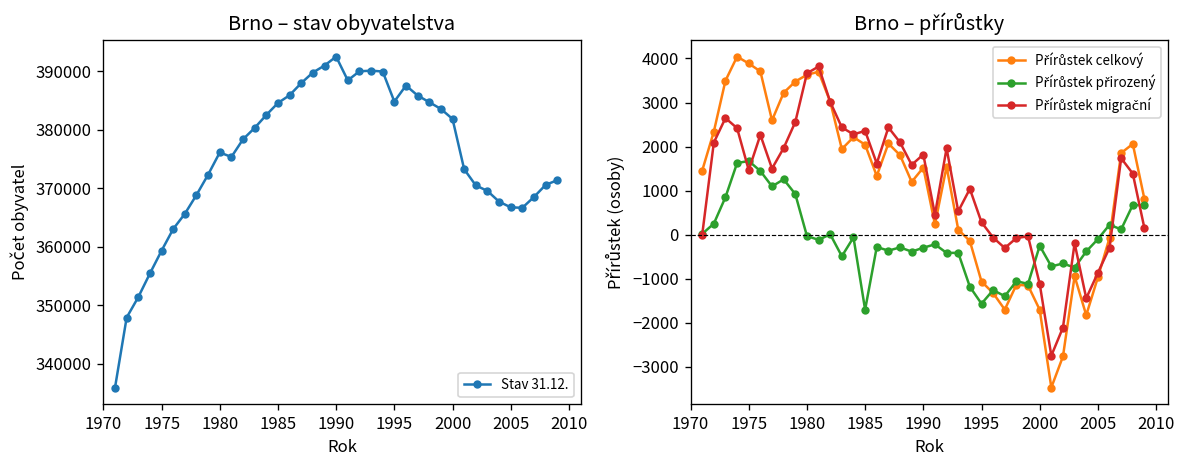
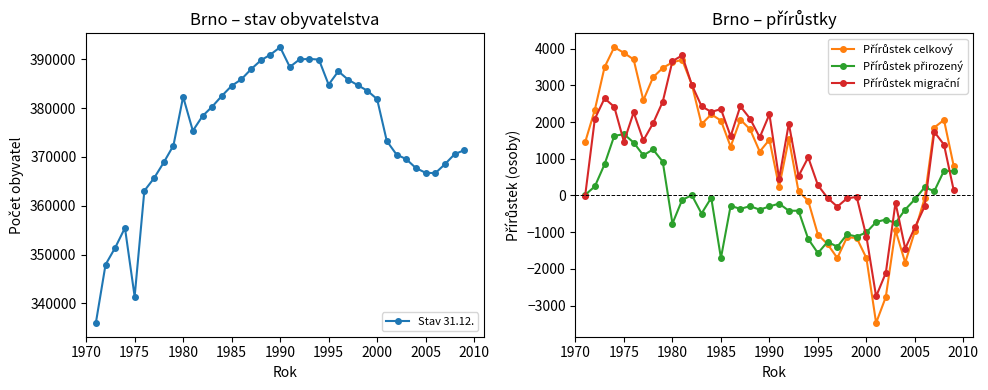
Brno – stav obyvatelstva, 1975: 359000 -> 341000
Brno – stav obyvatelstva, 1980: 376000 -> 382000
Brno – přírůstky, Přírůstek přirozený, 1980: 0 -> -800
Brno – přírůstky, Přírůstek migrační, 1990: 1800 -> 2200
Brno – přírůstky, Přírůstek přirozený, 2000: -300 -> -1000
